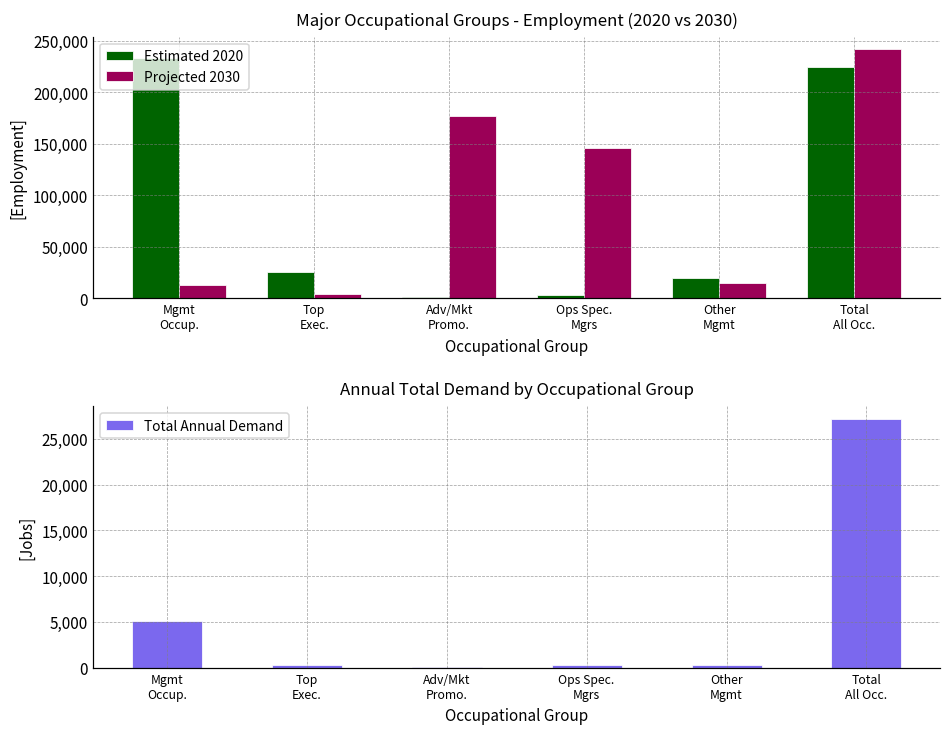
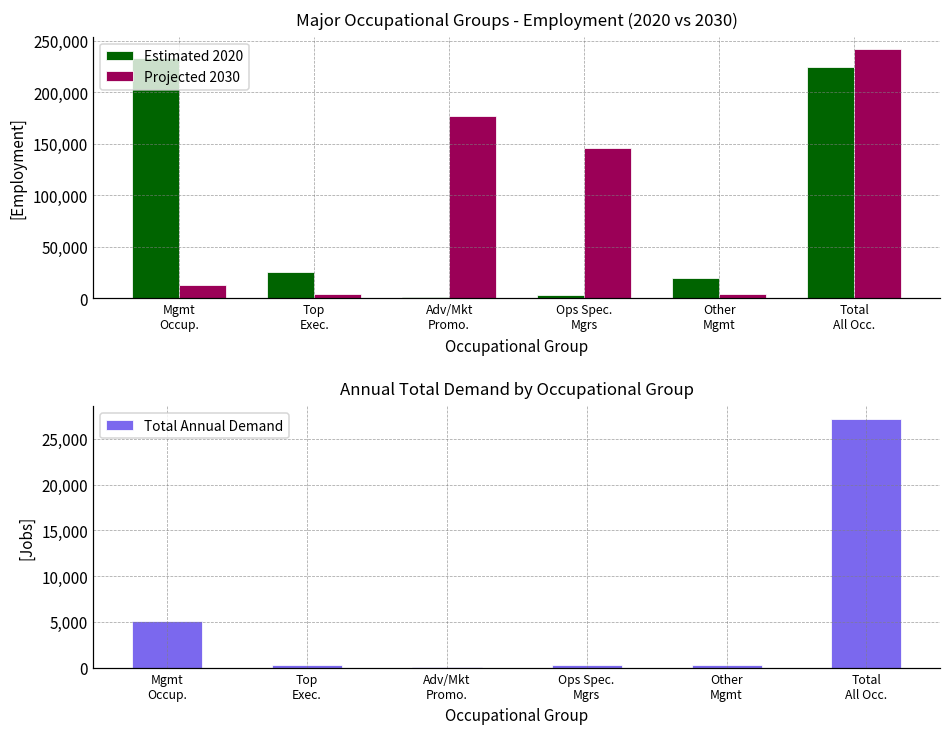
Major Occupational Groups - Employment (2020 vs 2030), Projected 2030, Other Mgmt: 20,000 -> 0
